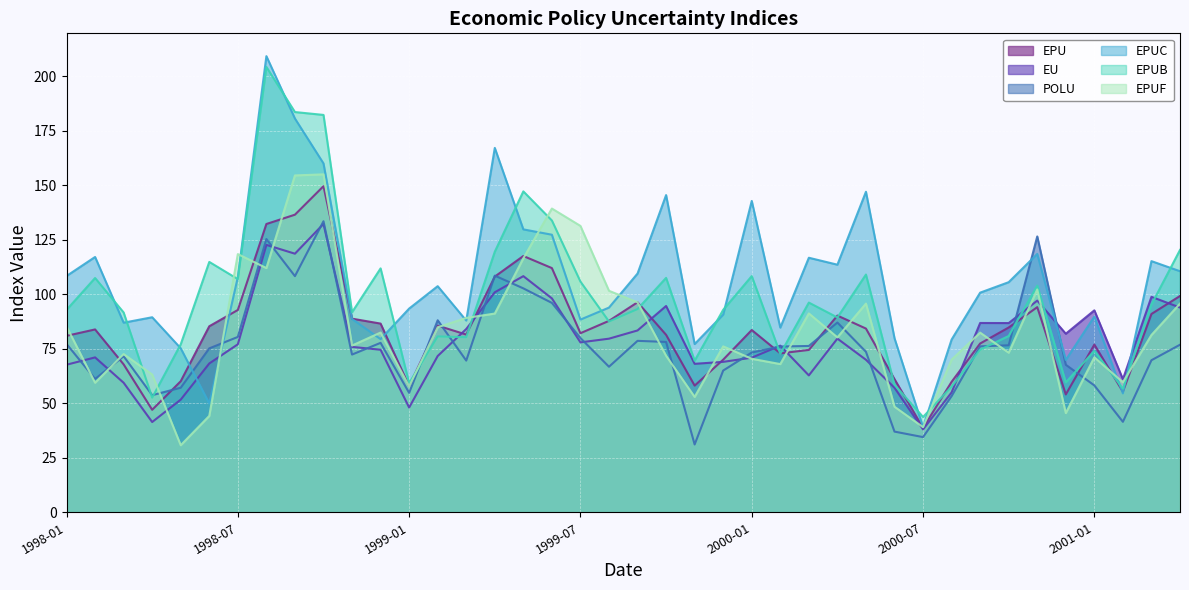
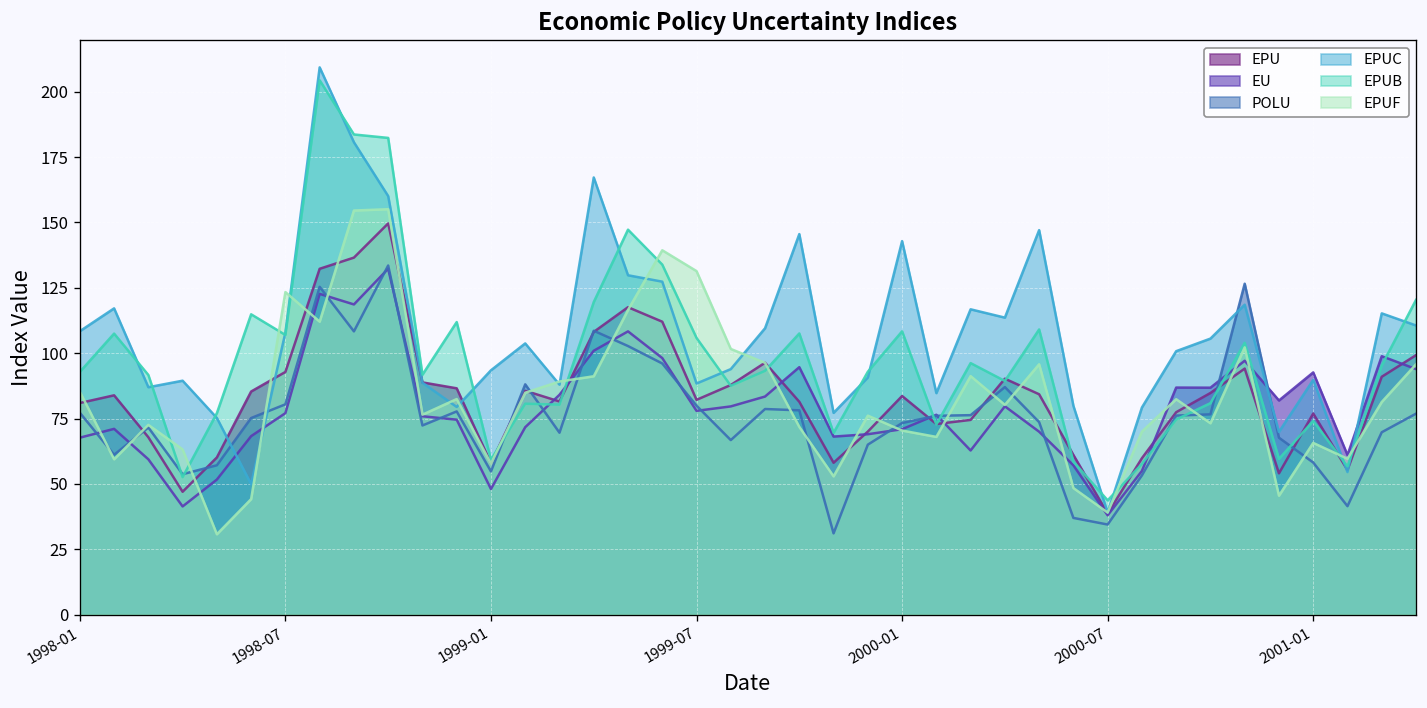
EPUF, 1998-07: 118 -> 123
EPUF, 2001-01: 71 -> 66
